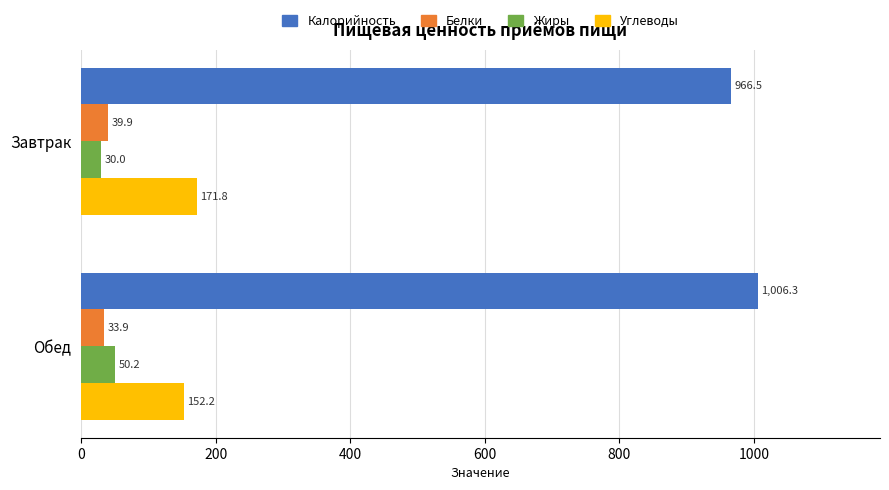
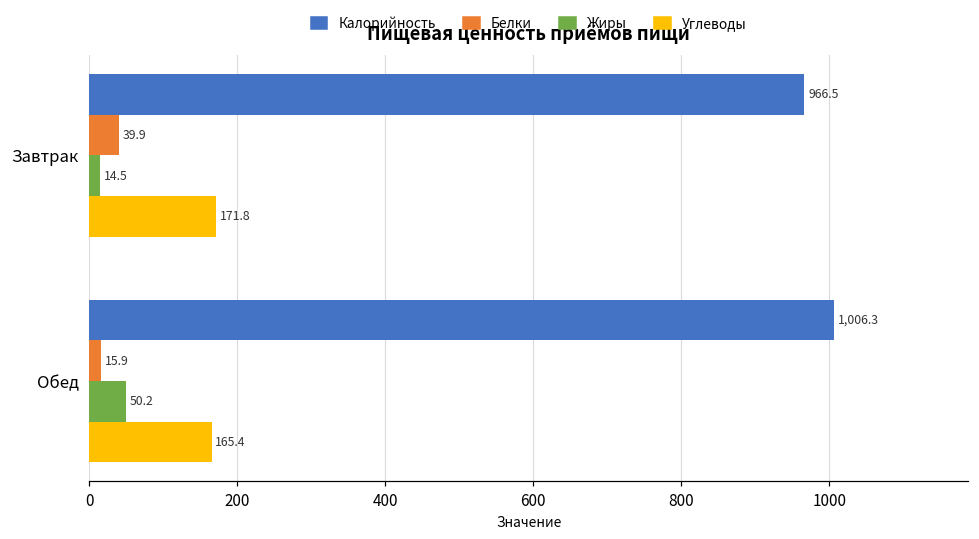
Жиры, Завтрак: 30.0 -> 14.5
Белки, Обед: 33.9 -> 15.9
Углеводы, Обед: 152.2 -> 165.4
